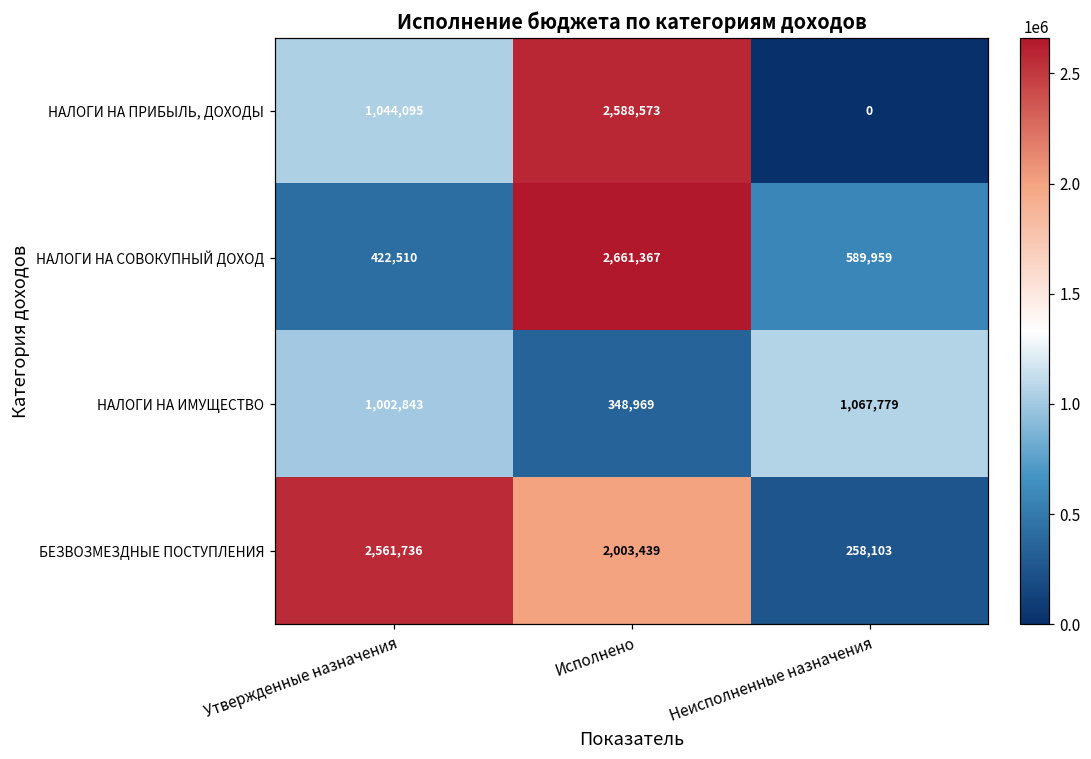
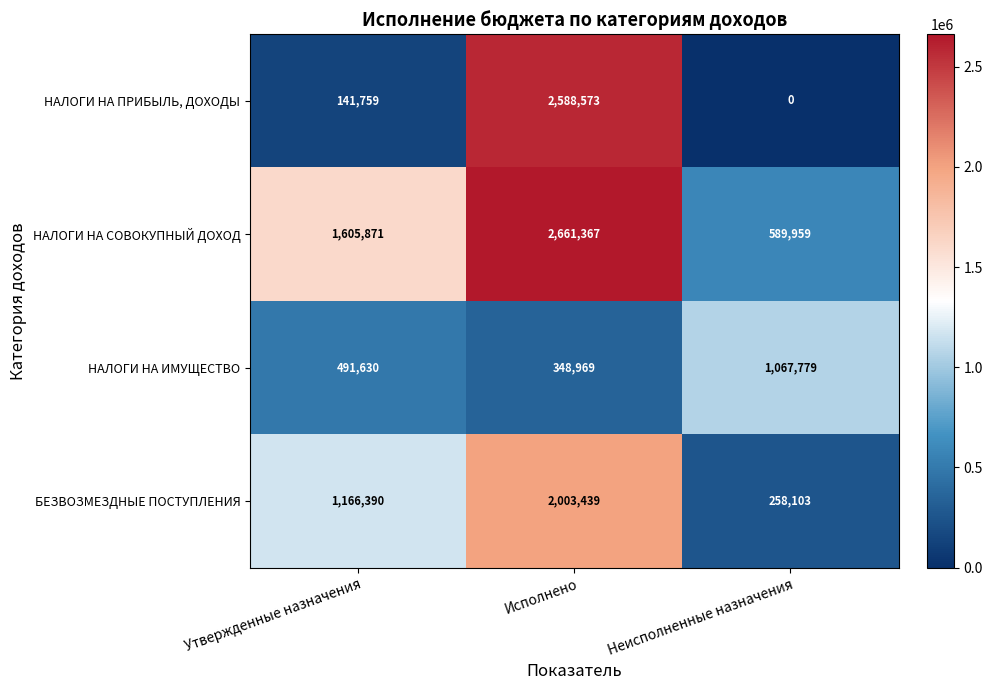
НАЛОГИ НА ПРИБЫЛЬ, ДОХОДЫ, Утвержденные назначения: 1,044,095 -> 141,759
НАЛОГИ НА СОВОКУПНЫЙ ДОХОД, Утвержденные назначения: 422,510 -> 1,605,871
НАЛОГИ НА ИМУЩЕСТВО, Утвержденные назначения: 1,002,843 -> 491,630
БЕЗВОЗМЕЗДНЫЕ ПОСТУПЛЕНИЯ, Утвержденные назначения: 2,561,736 -> 1,166,390
